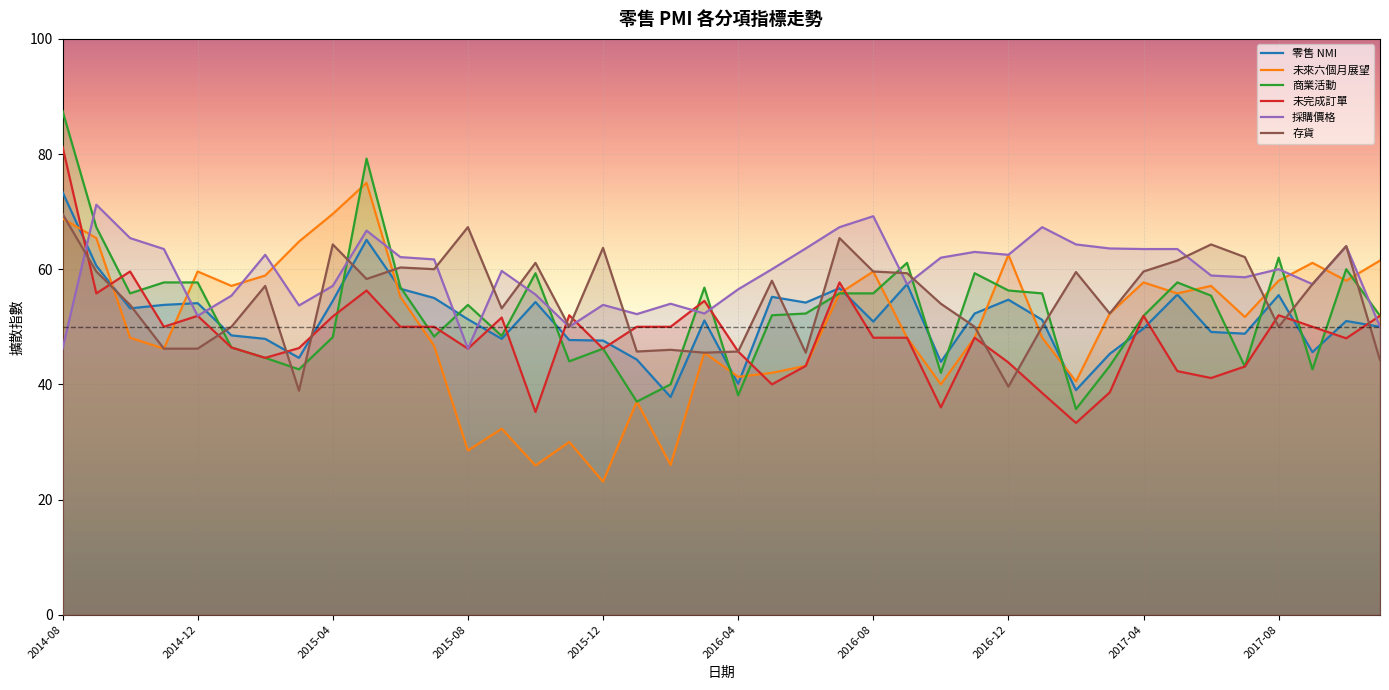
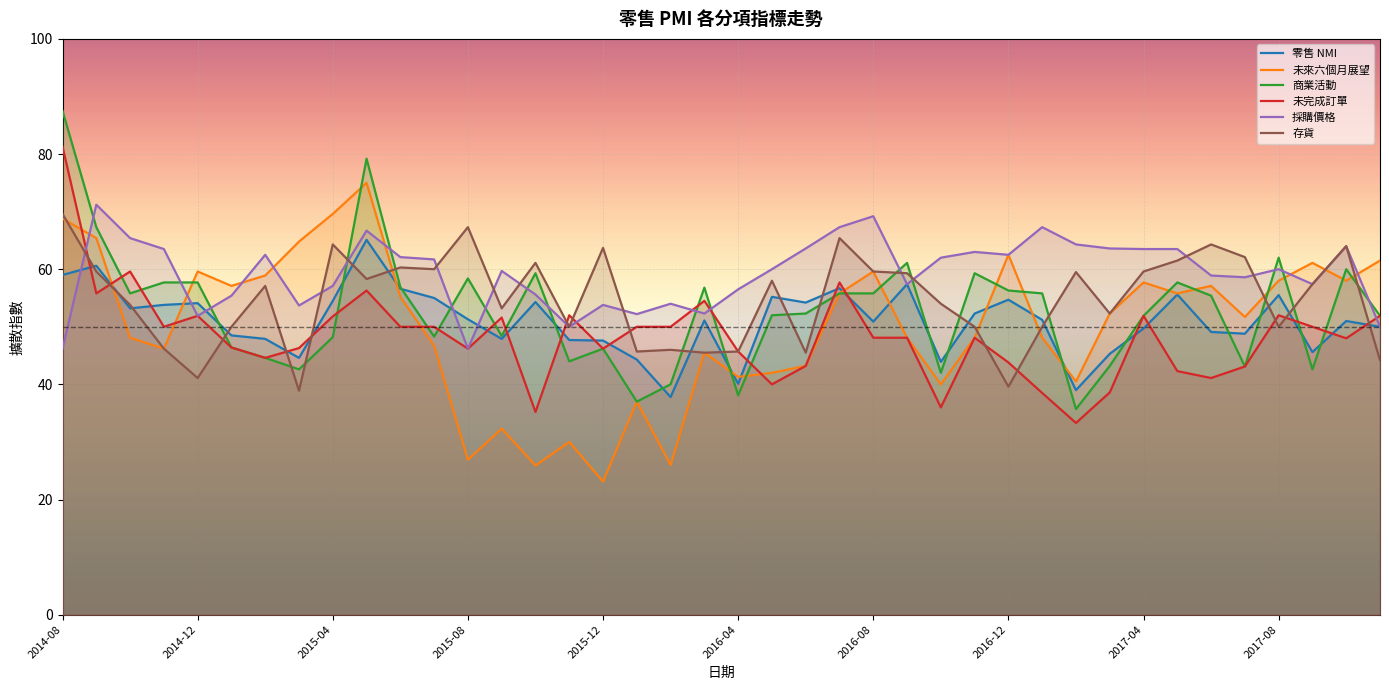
零售 NMI, 2014-08: 73 -> 59
存貨, 2014-12: 46 -> 41
未來六個月展望, 2015-08: 29 -> 27
商業活動, 2015-08: 54 -> 58
